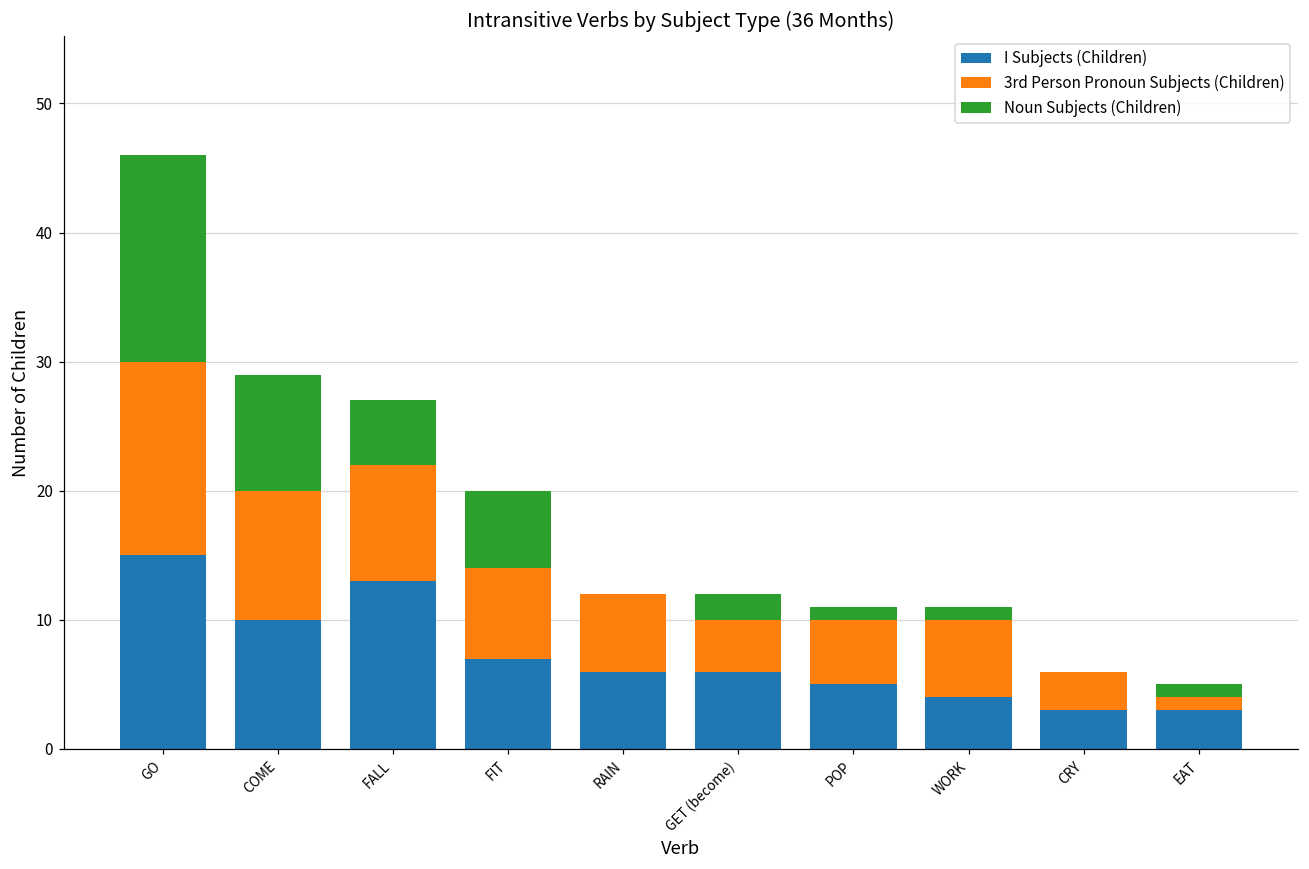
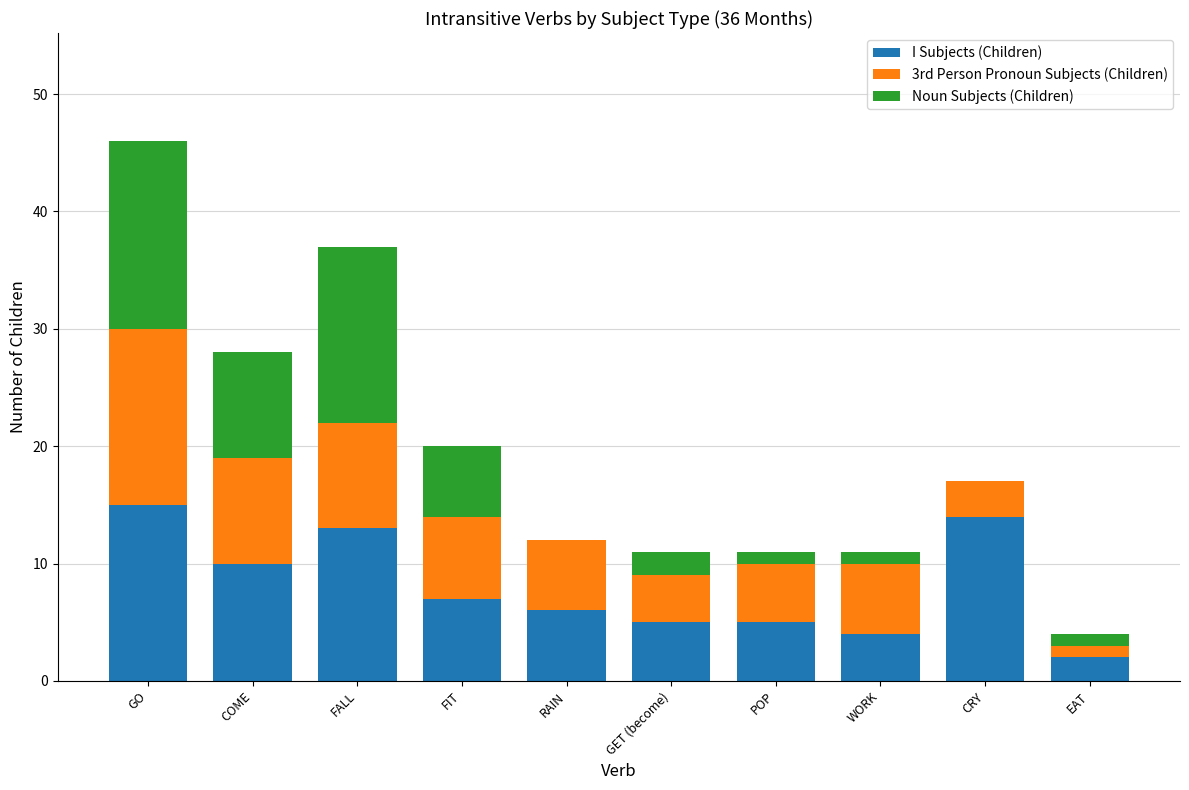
3rd Person Pronoun Subjects (Children), COME: 10 -> 9
Noun Subjects (Children), FALL: 5 -> 15
I Subjects (Children), GET (become): 6 -> 5
I Subjects (Children), CRY: 3 -> 14
I Subjects (Children), EAT: 3 -> 2
